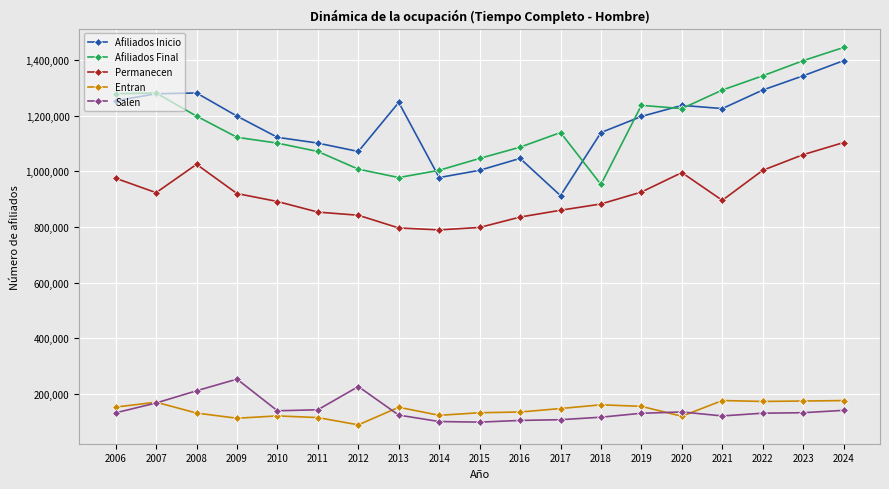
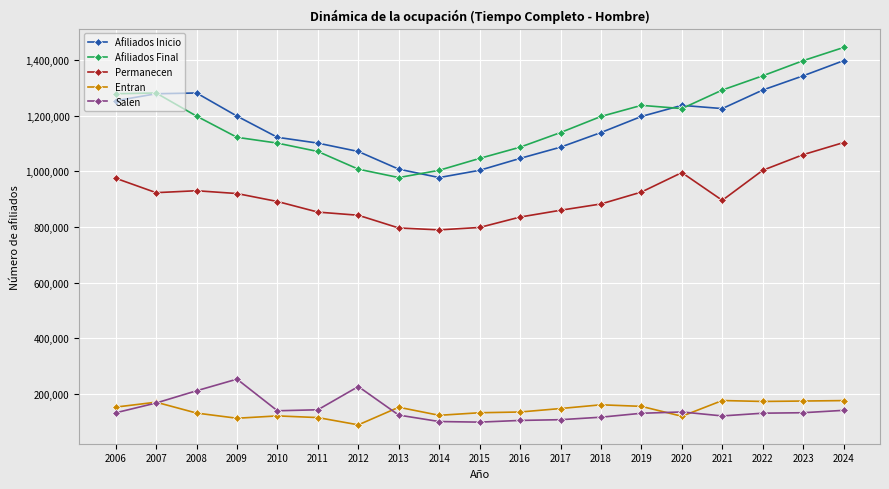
Permanecen, 2008: 1,030,000 -> 930,000
Afiliados Inicio, 2013: 1,250,000 -> 1,010,000
Afiliados Inicio, 2017: 910,000 -> 1,090,000
Afiliados Final, 2018: 950,000 -> 1,200,000
